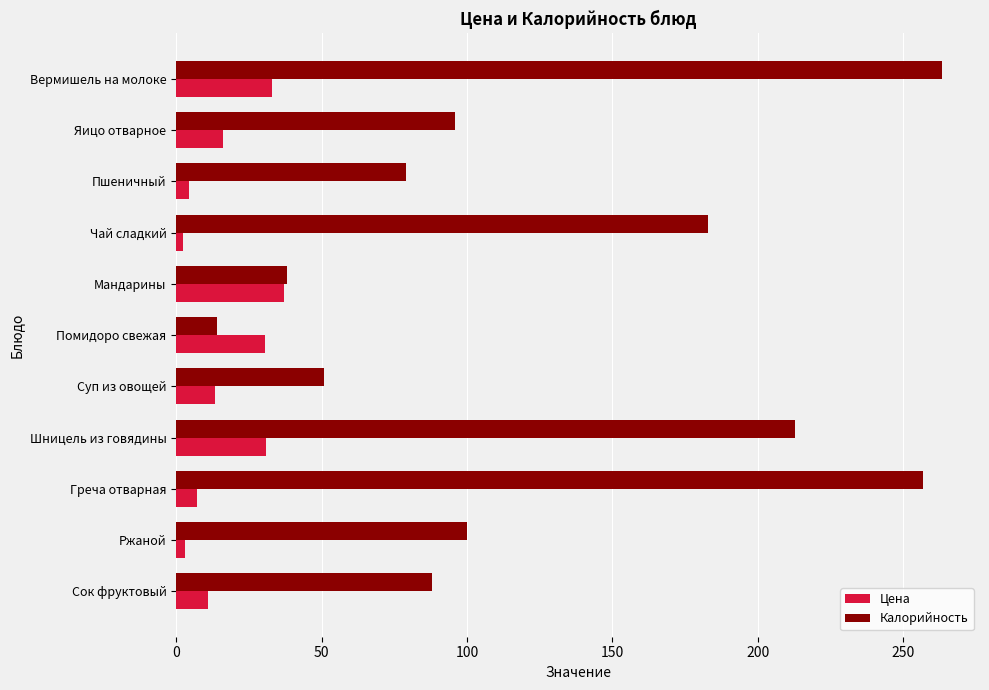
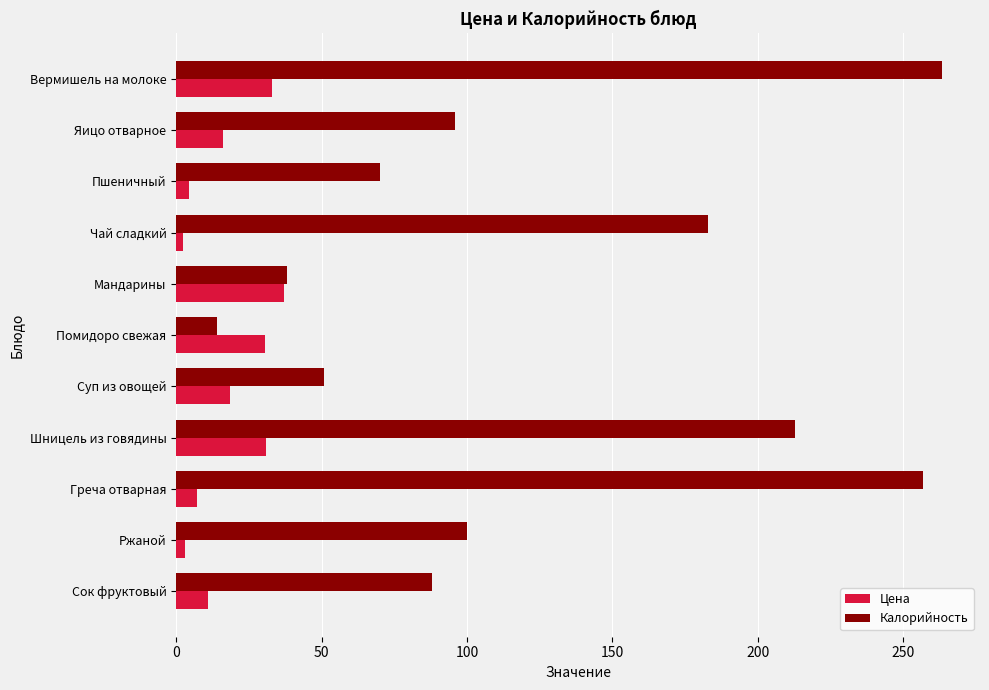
Калорийность, Пшеничный: 79 -> 70
Цена, Суп из овощей: 13 -> 19
